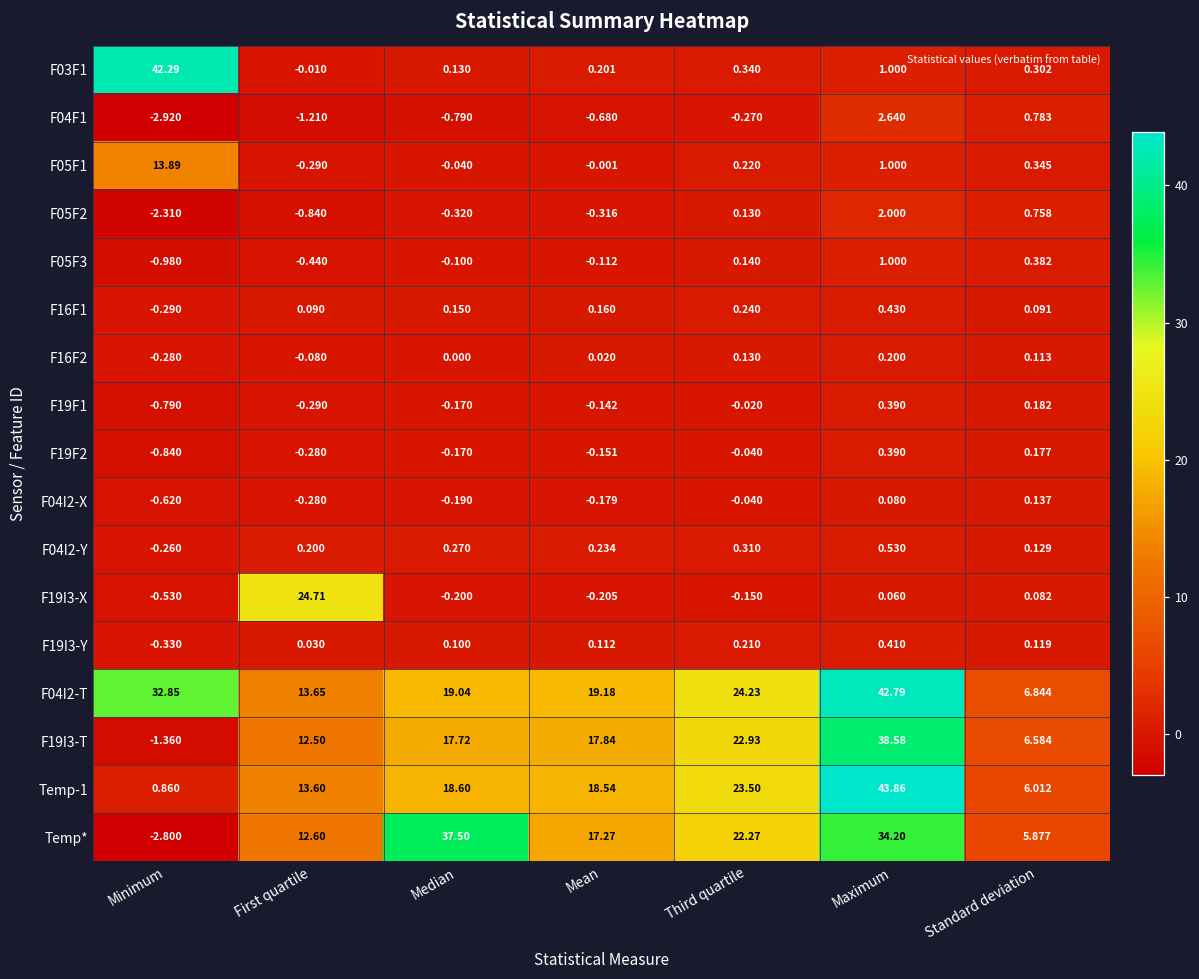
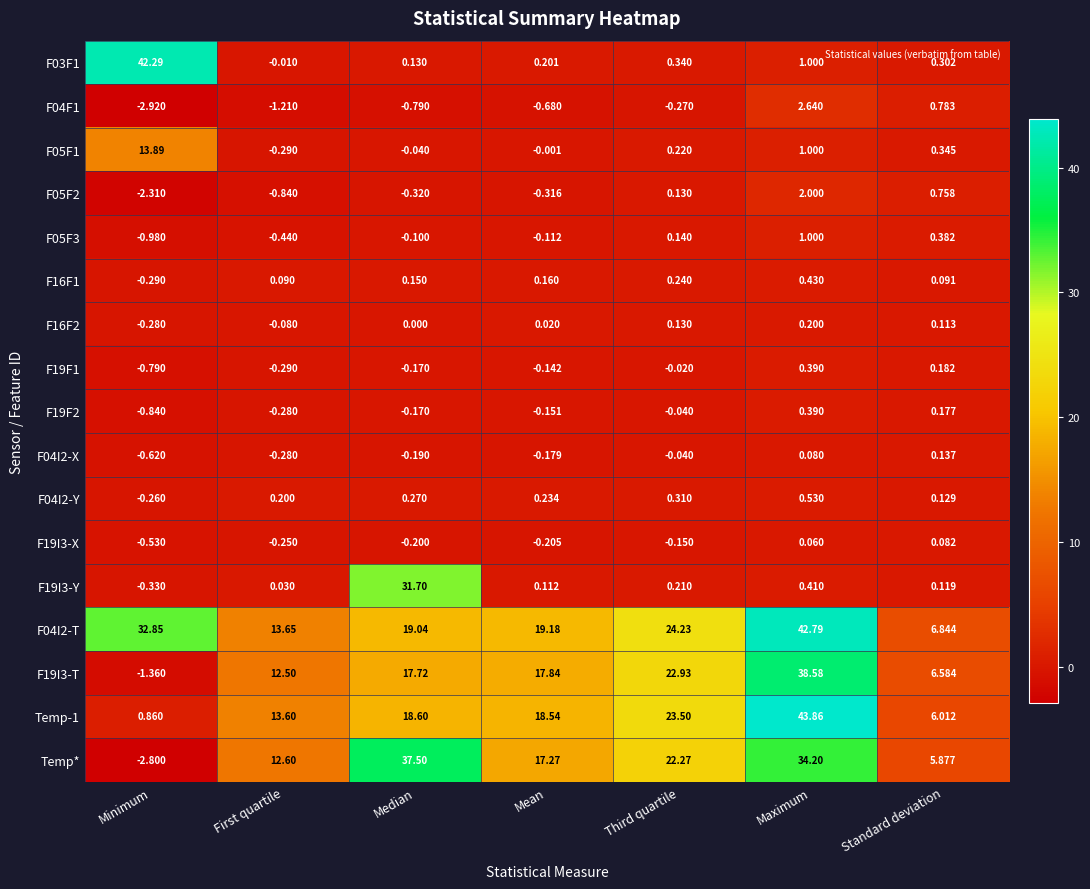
F19I3-X, First quartile: 24.71 -> -0.250
F19I3-Y, Median: 0.100 -> 31.70
